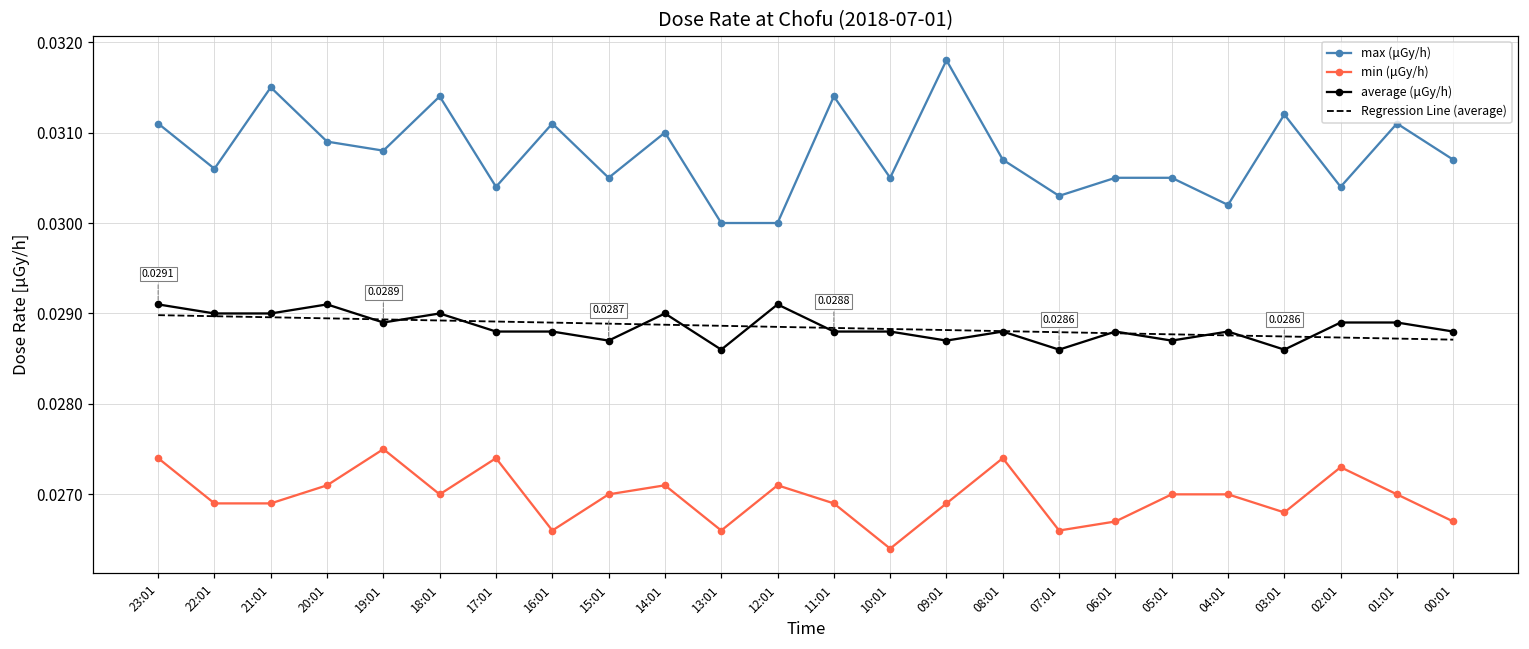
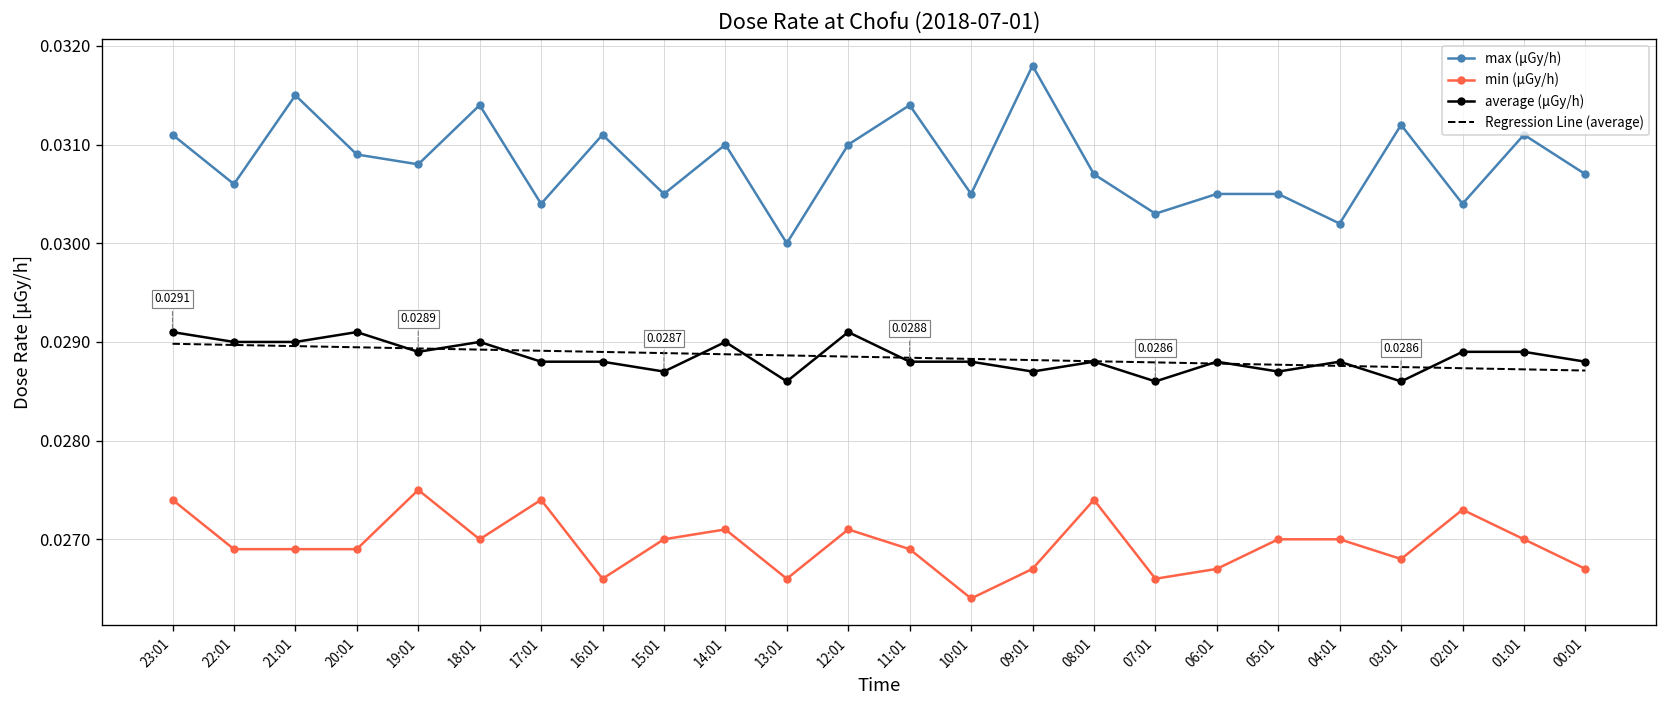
min (μGy/h), 20:01: 0.0271 -> 0.0269
max (μGy/h), 12:01: 0.030 -> 0.031
min (μGy/h), 09:01: 0.0269 -> 0.0267
